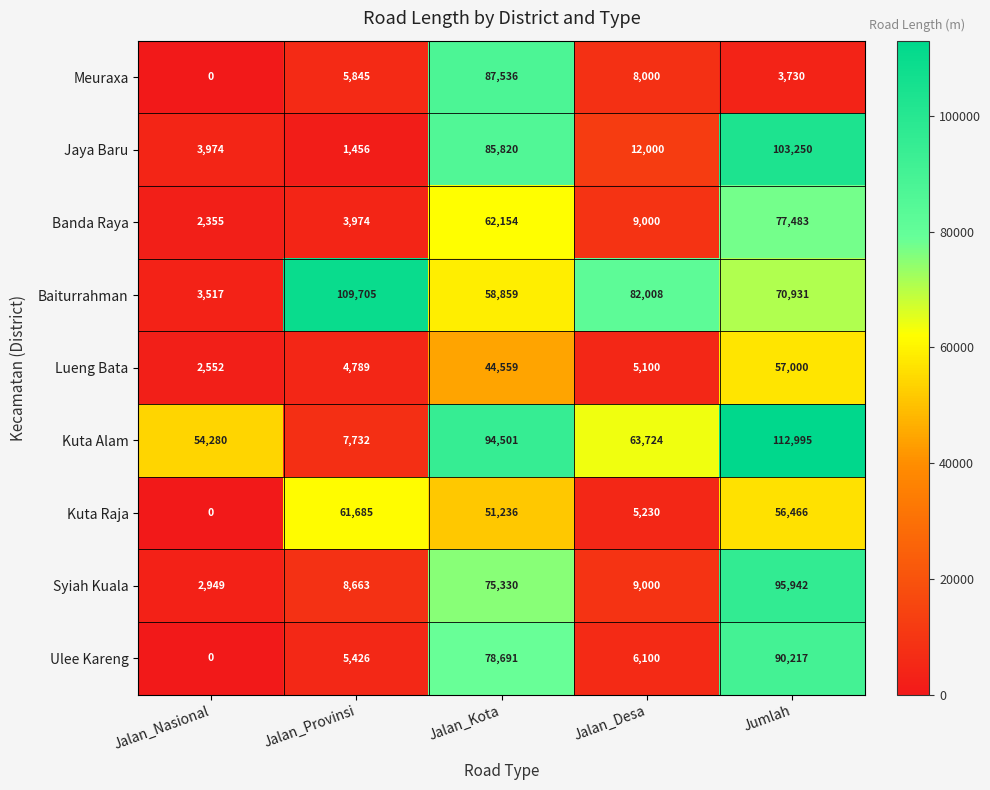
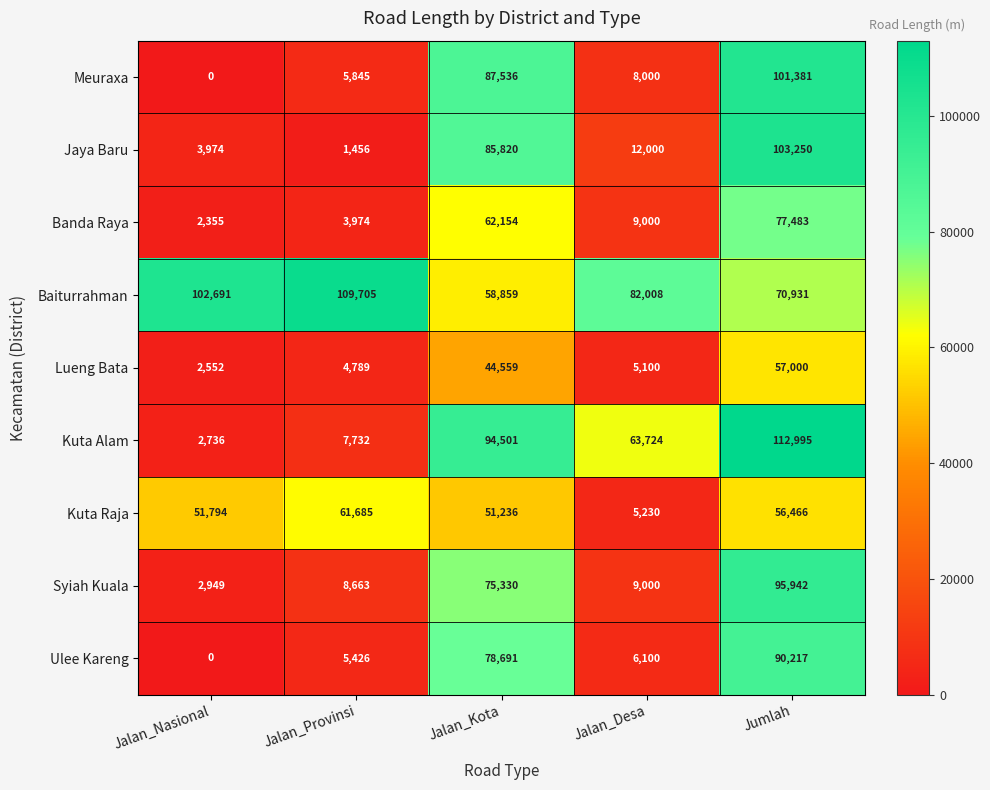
Meuraxa, Jumlah: 3,730 -> 101,381
Baiturrahman, Jalan_Nasional: 3,517 -> 102,691
Kuta Alam, Jalan_Nasional: 54,280 -> 2,736
Kuta Raja, Jalan_Nasional: 0 -> 51,794
